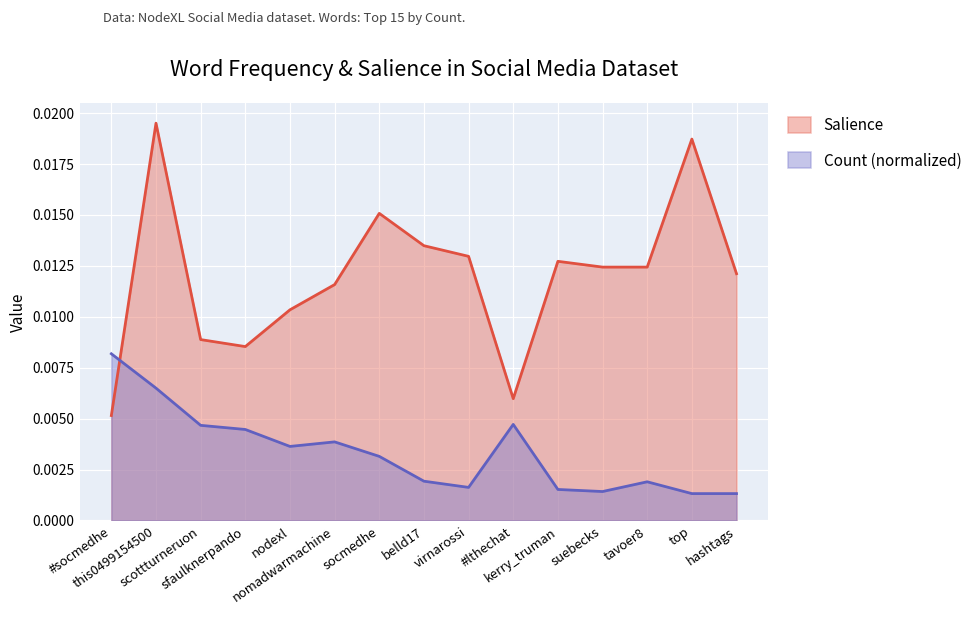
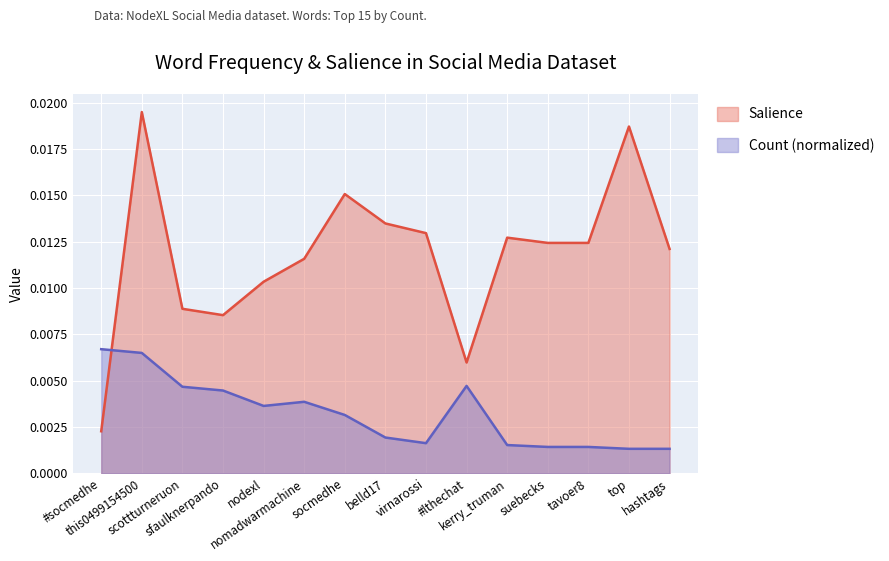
Salience, #socmedhe: 0.0052 -> 0.0023
Count (normalized), #socmedhe: 0.0082 -> 0.0067
Count (normalized), tavoer8: 0.0019 -> 0.0014
